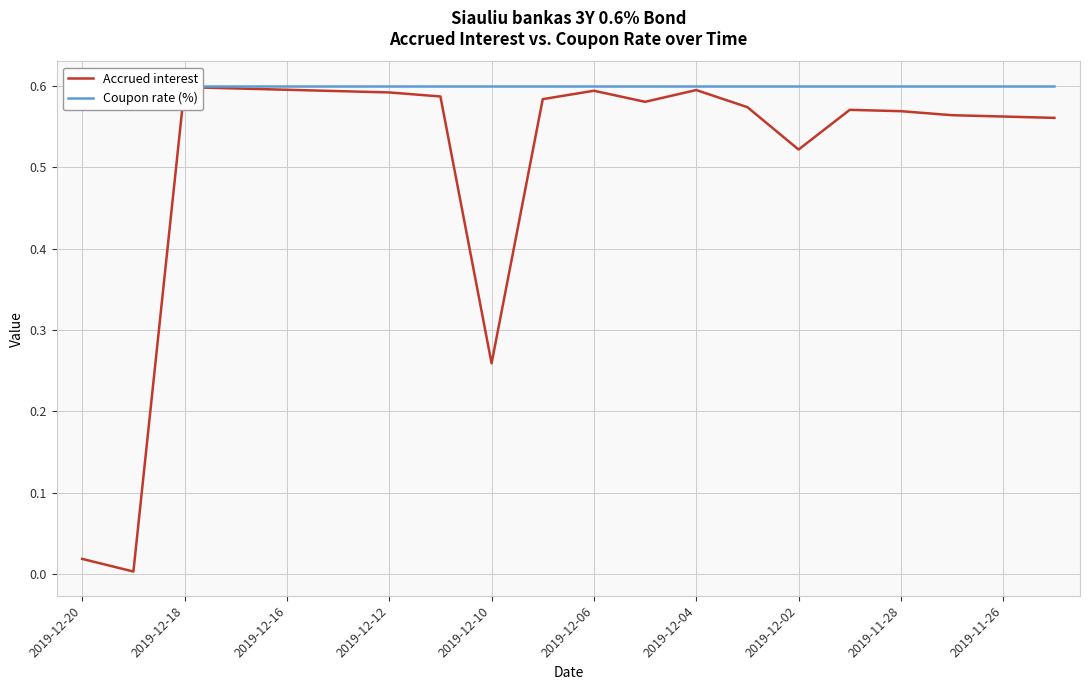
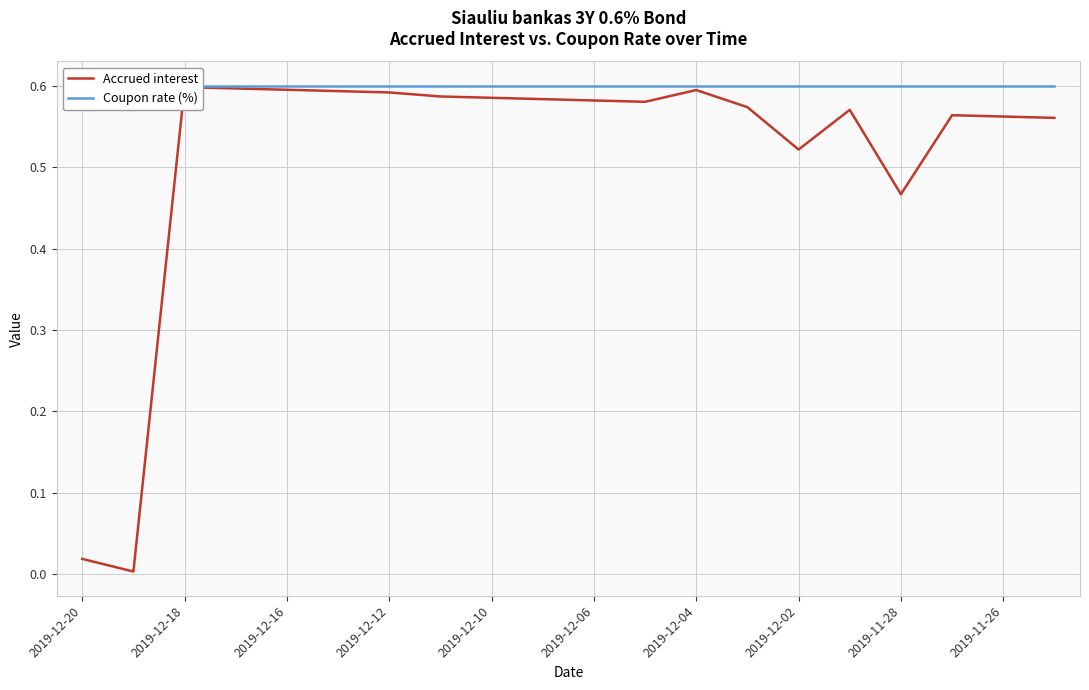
Accrued interest, 2019-12-10: 0.26 -> 0.59
Accrued interest, 2019-12-06: 0.59 -> 0.58
Accrued interest, 2019-11-28: 0.57 -> 0.47
